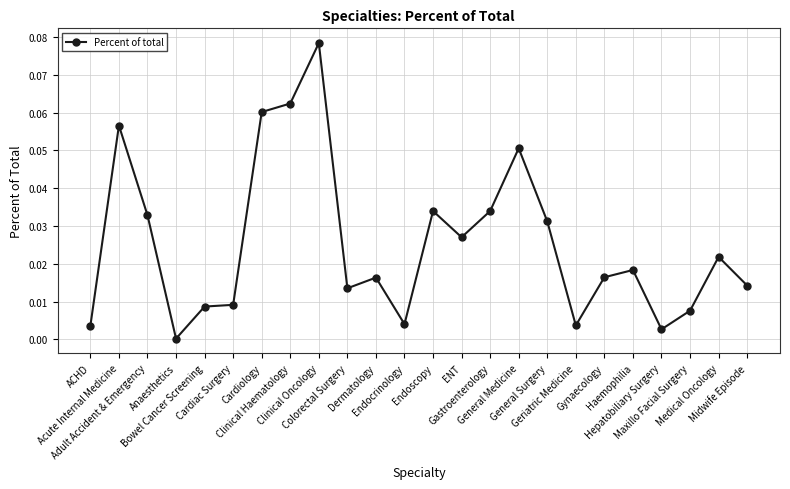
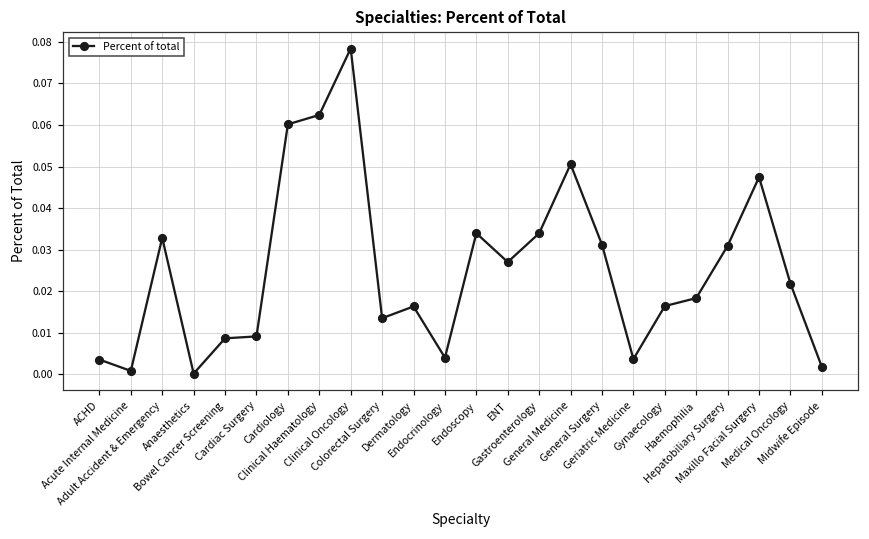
Acute Internal Medicine: 0.057 -> 0.001
Hepatobiliary Surgery: 0.003 -> 0.031
Maxillo Facial Surgery: 0.008 -> 0.047
Midwife Episode: 0.014 -> 0.002
